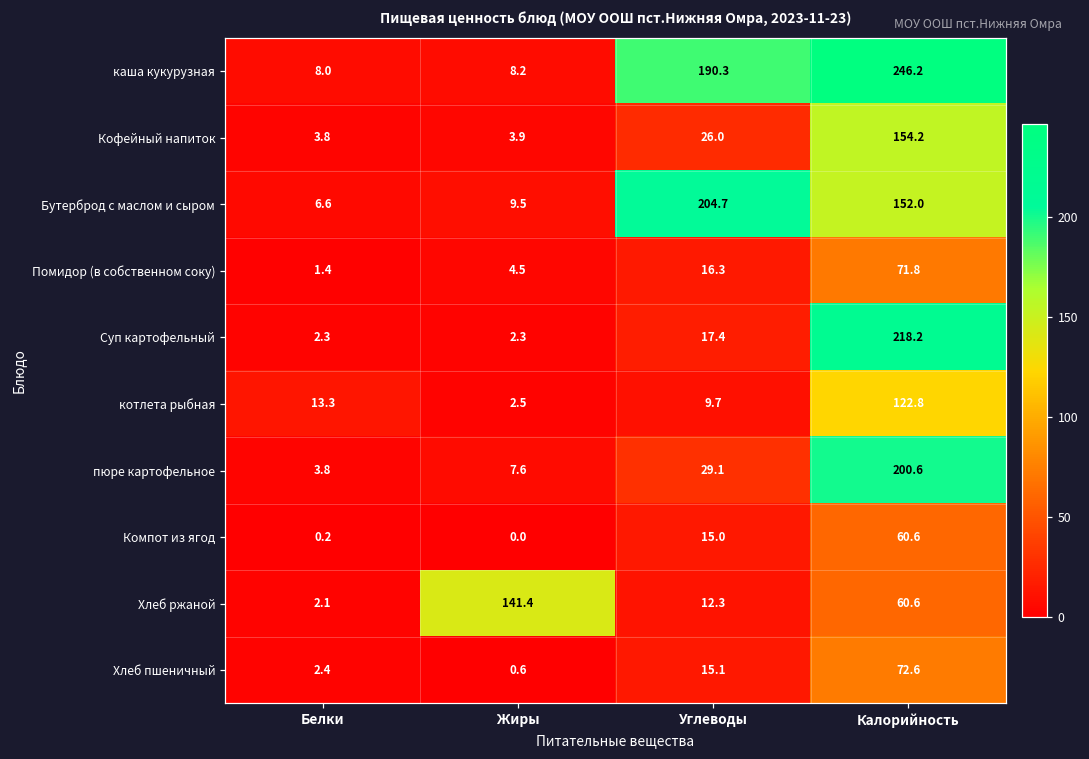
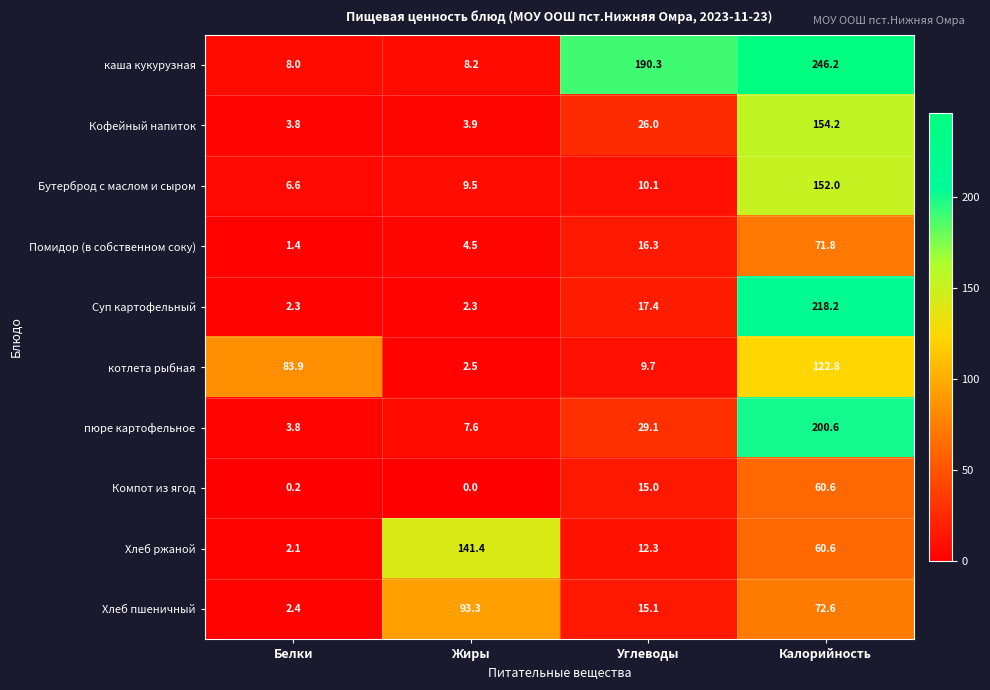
Бутерброд с маслом и сыром, Углеводы: 204.7 -> 10.1
котлета рыбная, Белки: 13.3 -> 83.9
Хлеб пшеничный, Жиры: 0.6 -> 93.3
